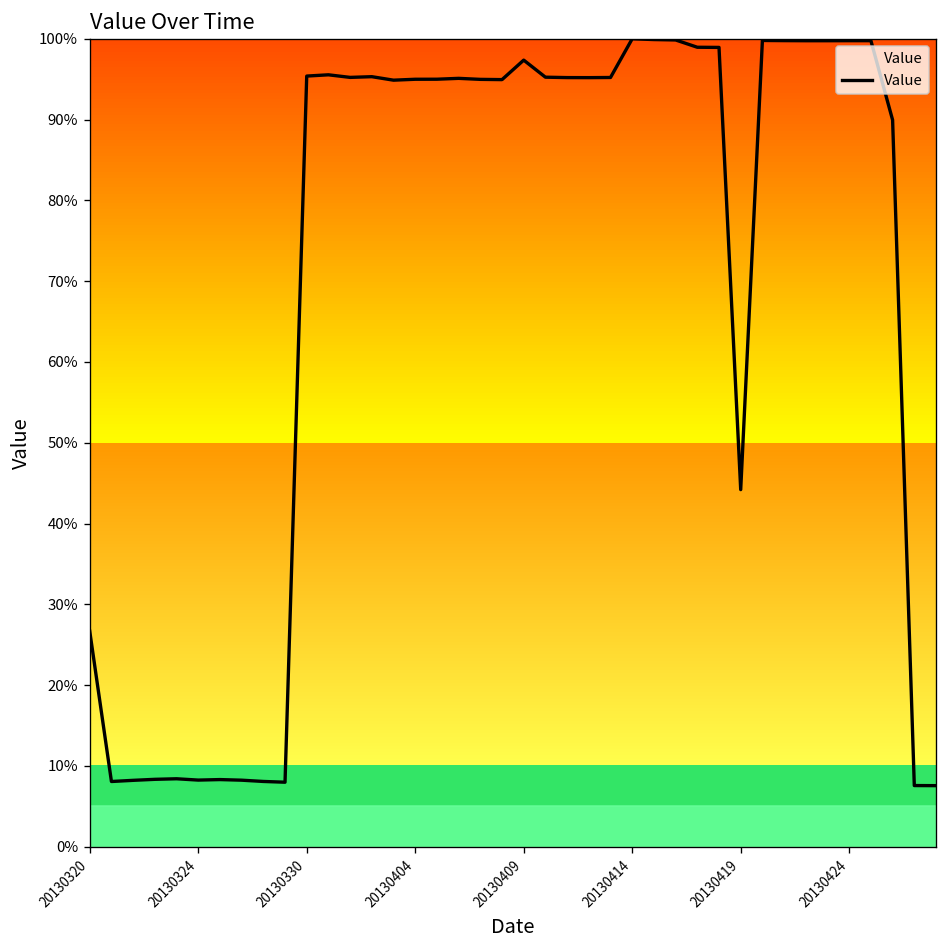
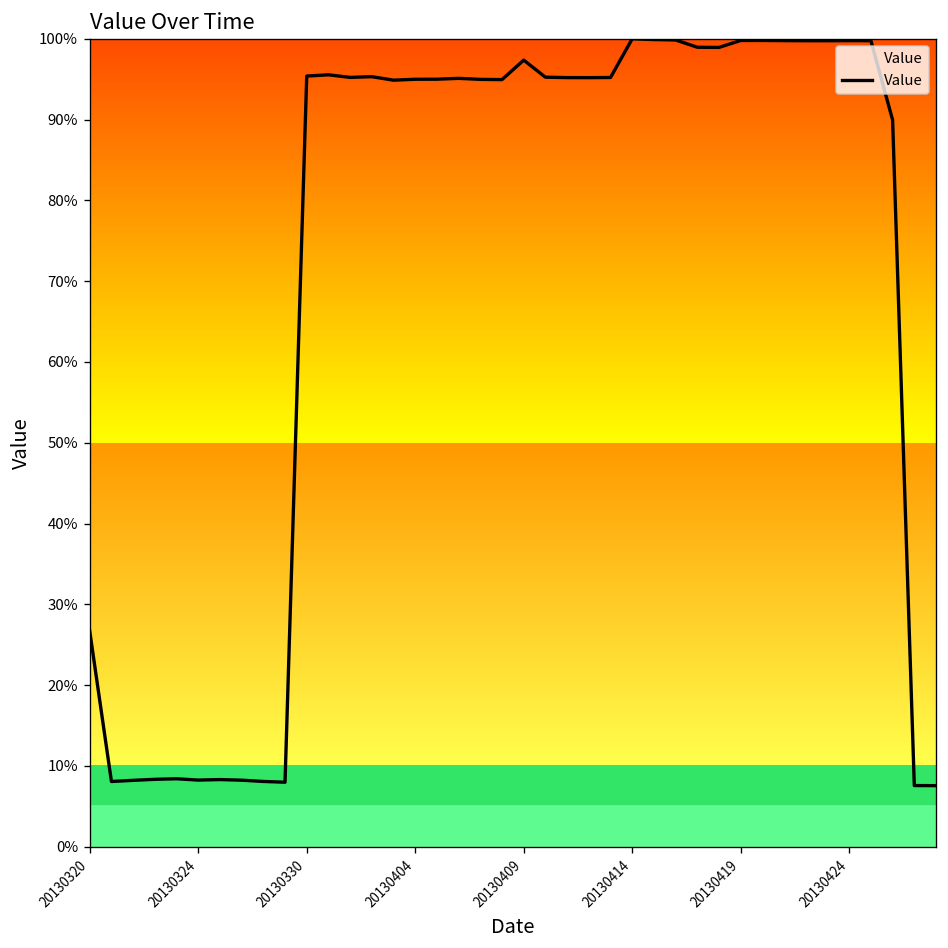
20130419: 44% -> 100%
